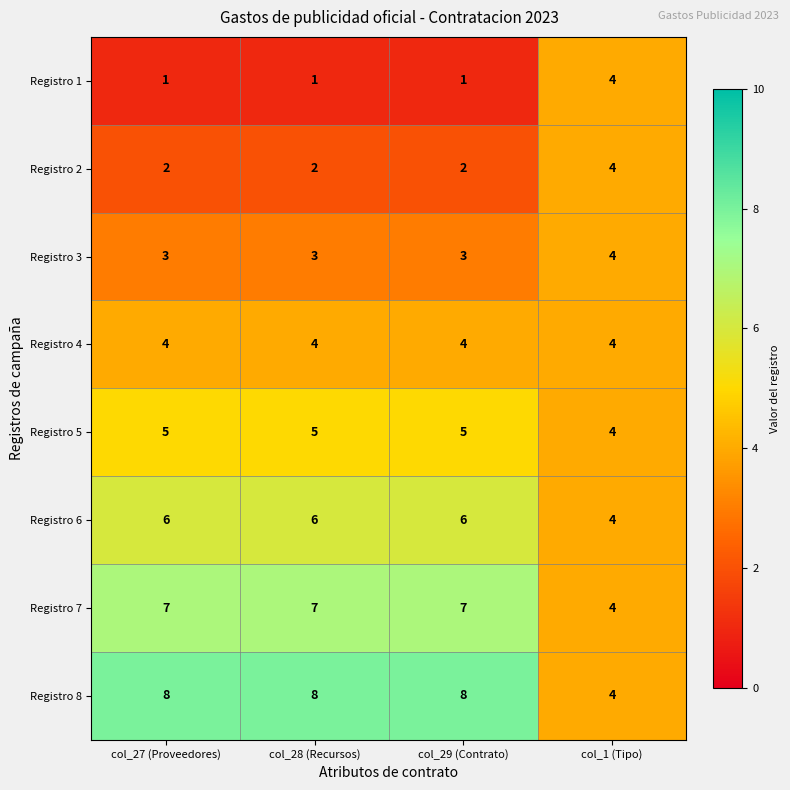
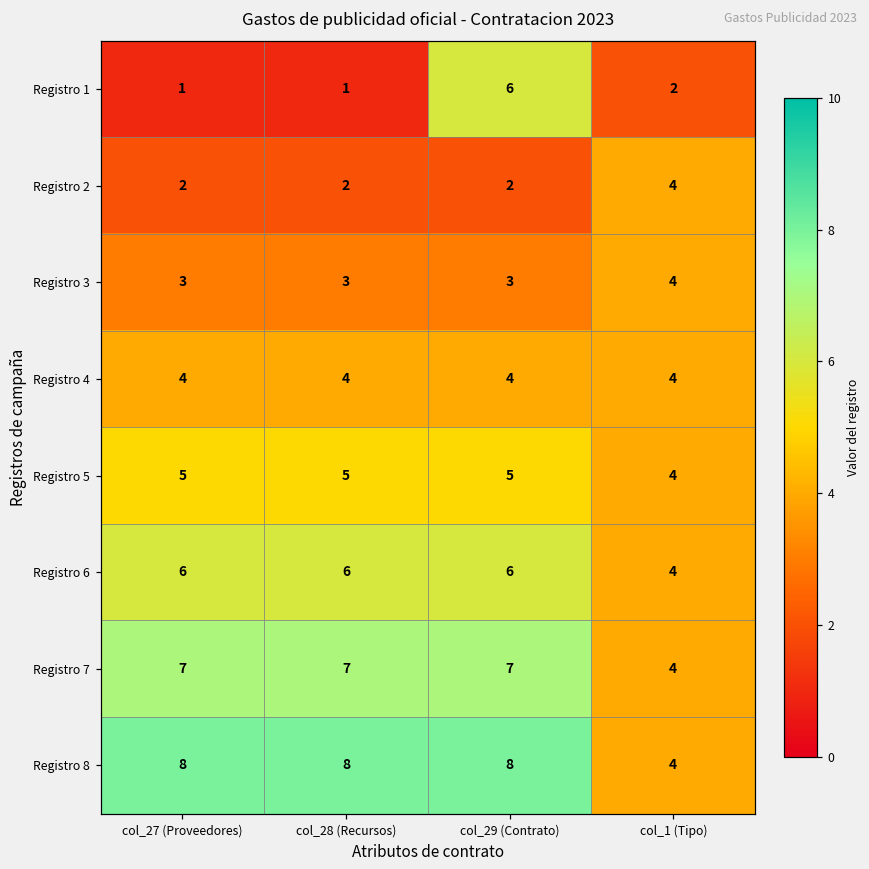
Registro 1, col_29 (Contrato): 1 -> 6
Registro 1, col_1 (Tipo): 4 -> 2
